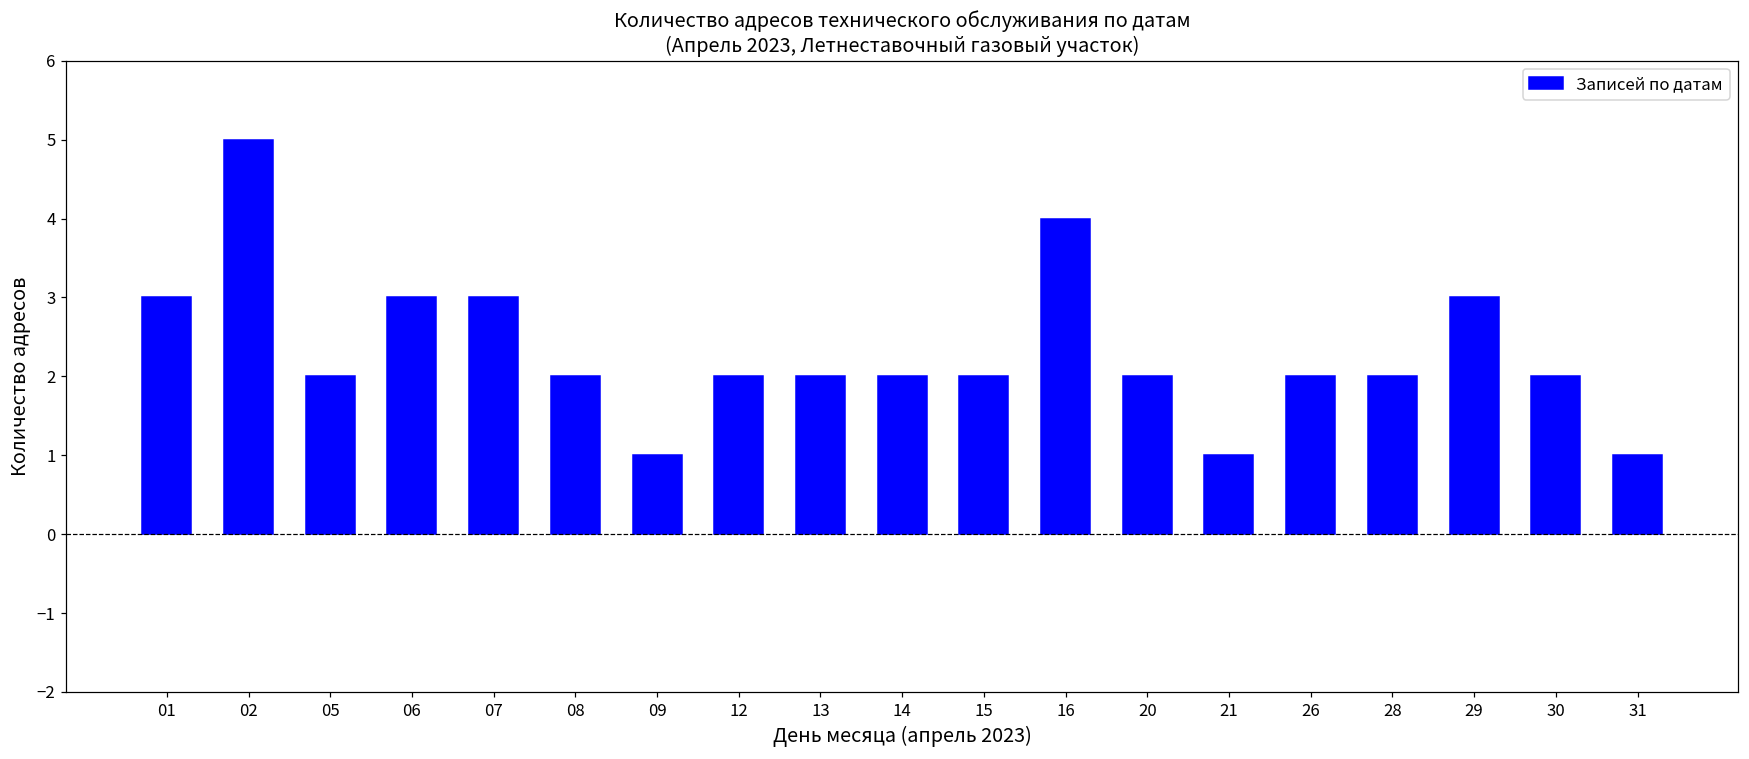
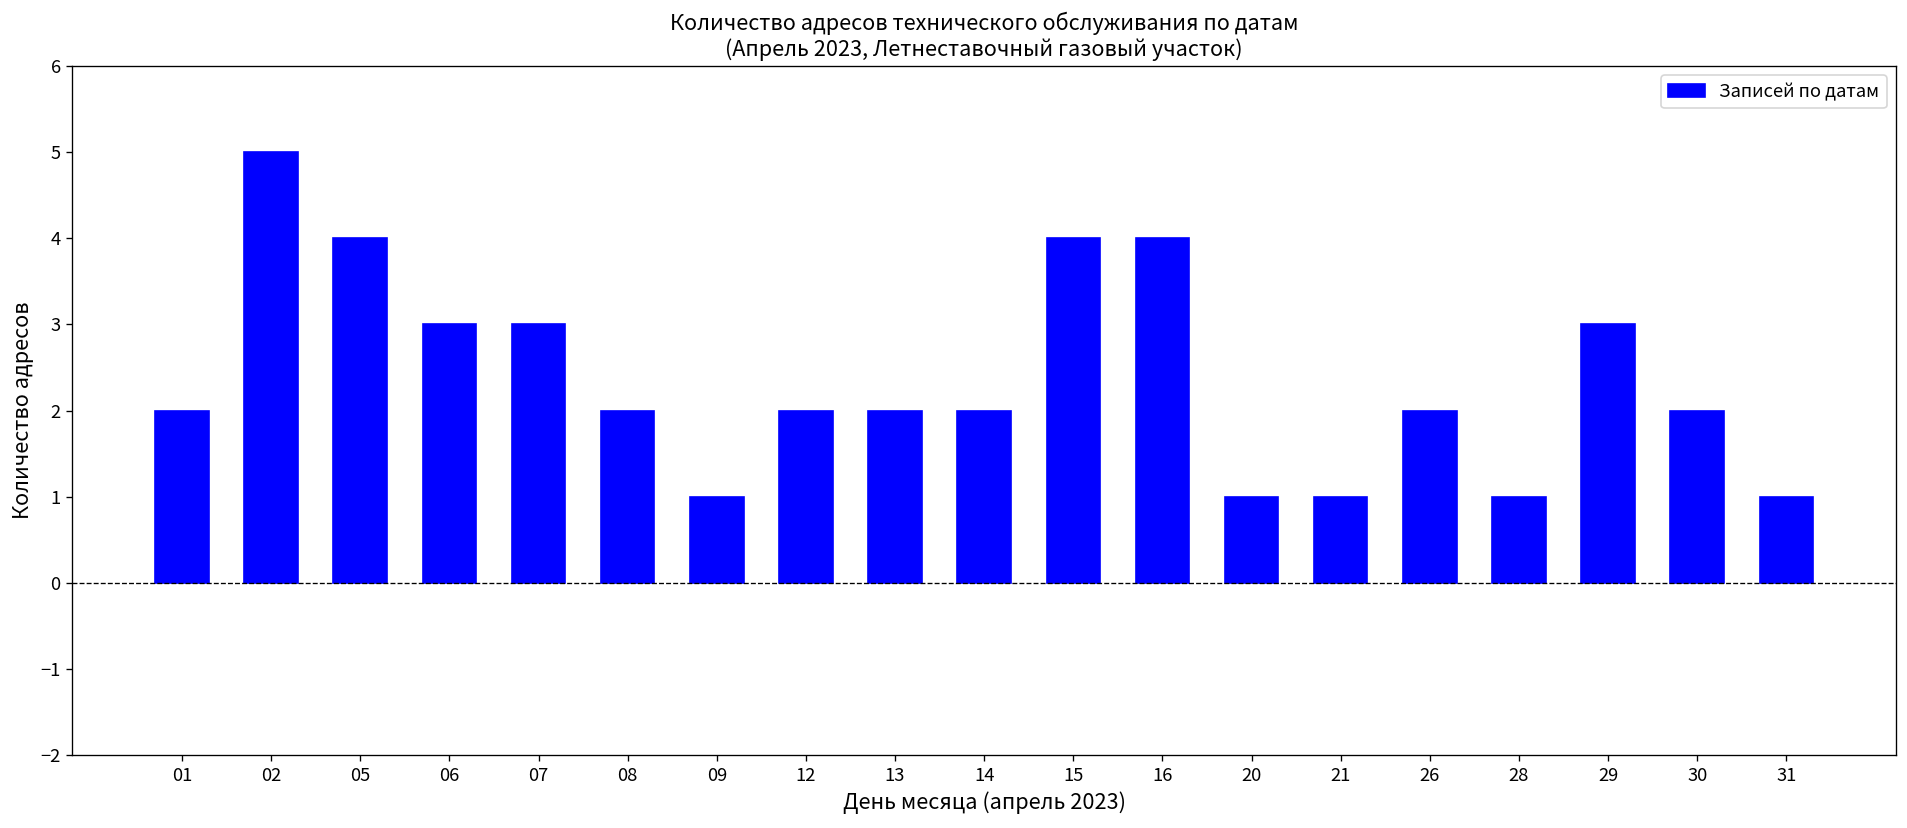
01: 3 -> 2
05: 2 -> 4
15: 2 -> 4
20: 2 -> 1
28: 2 -> 1
